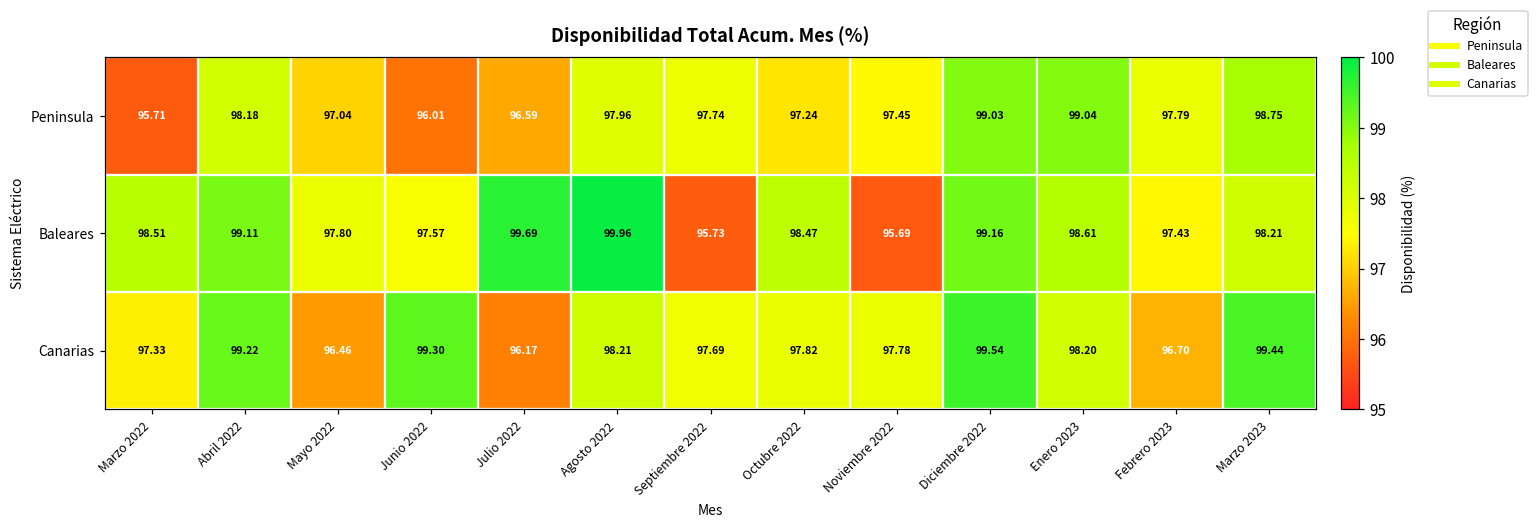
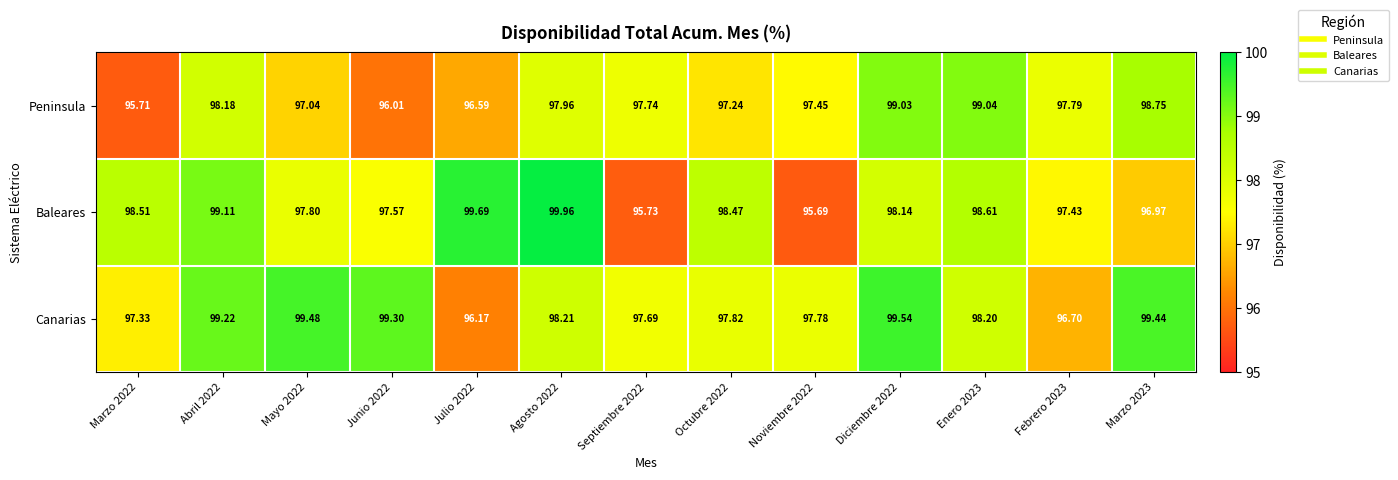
Baleares, Diciembre 2022: 99.16 -> 98.14
Baleares, Marzo 2023: 98.21 -> 96.97
Canarias, Mayo 2022: 96.46 -> 99.48
